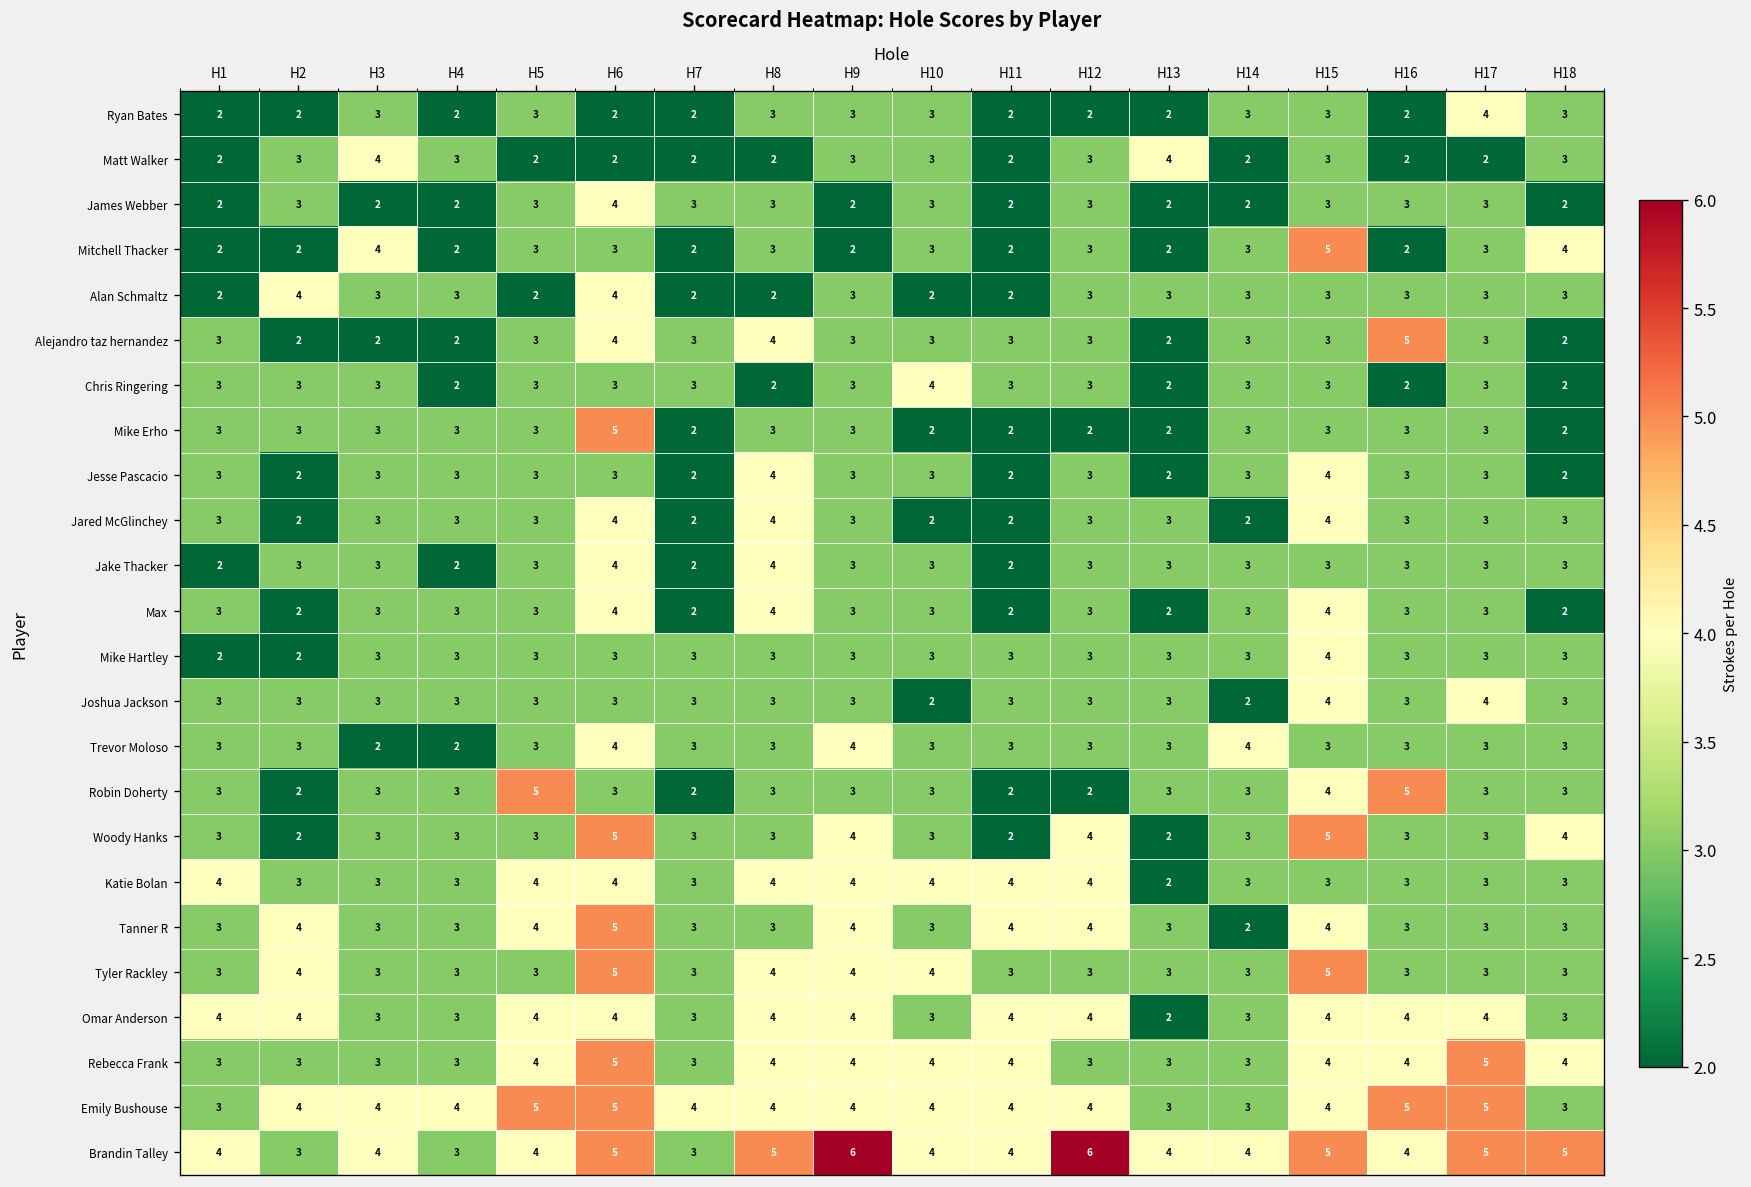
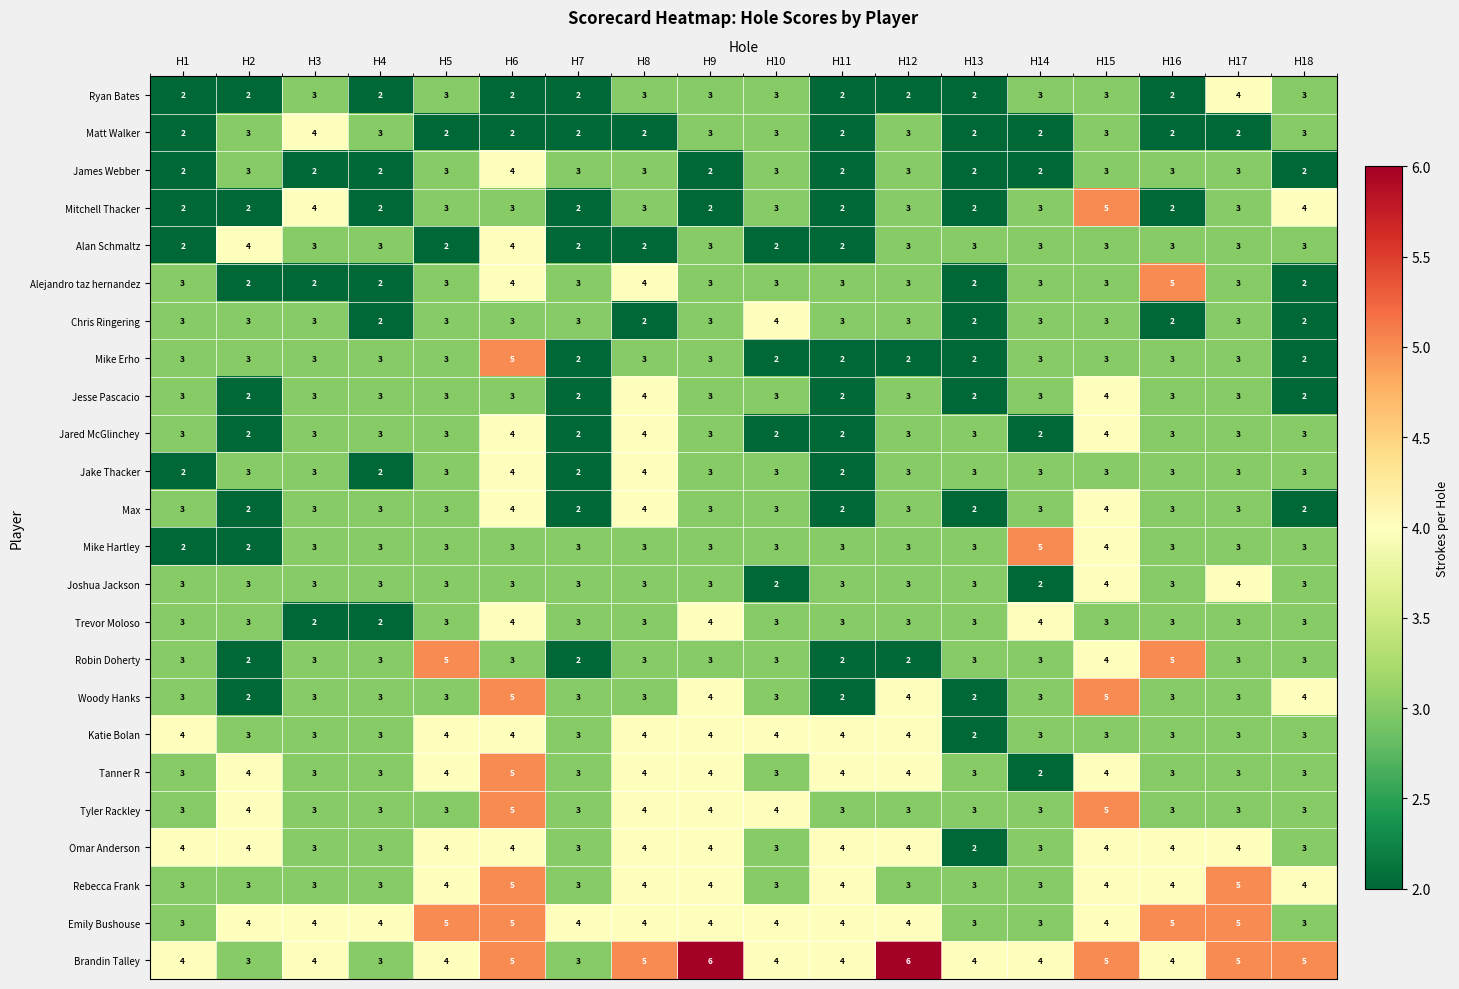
Matt Walker, H13: 4 -> 2
Mike Hartley, H14: 3 -> 5
Tanner R, H8: 3 -> 4
Rebecca Frank, H10: 4 -> 3
